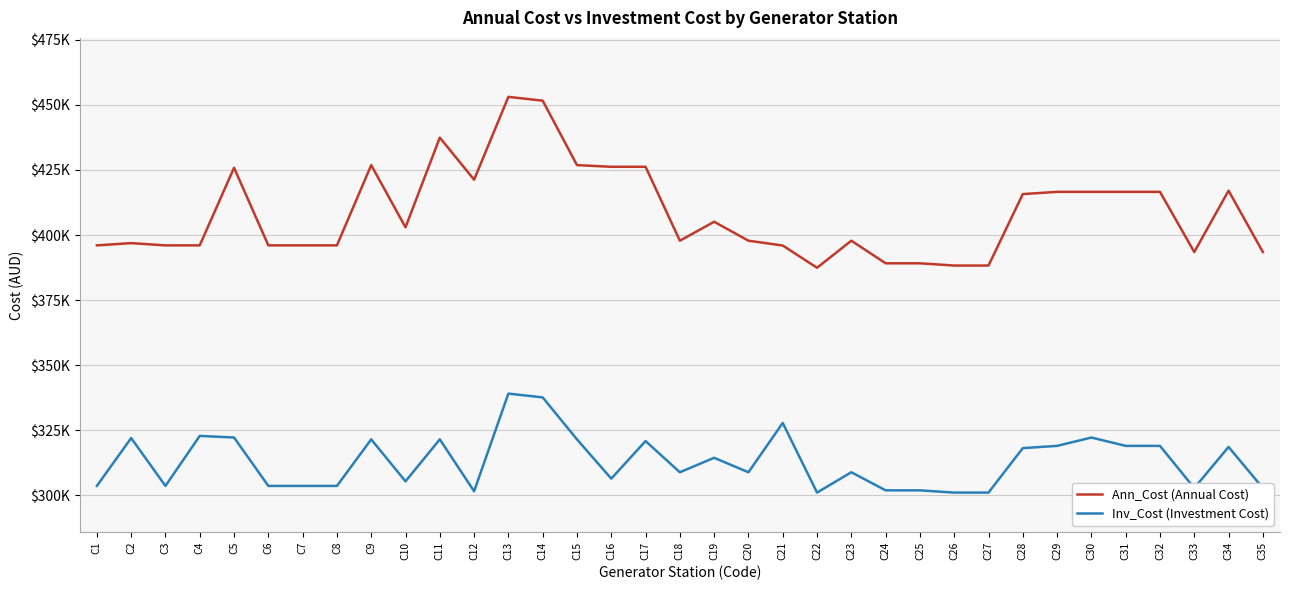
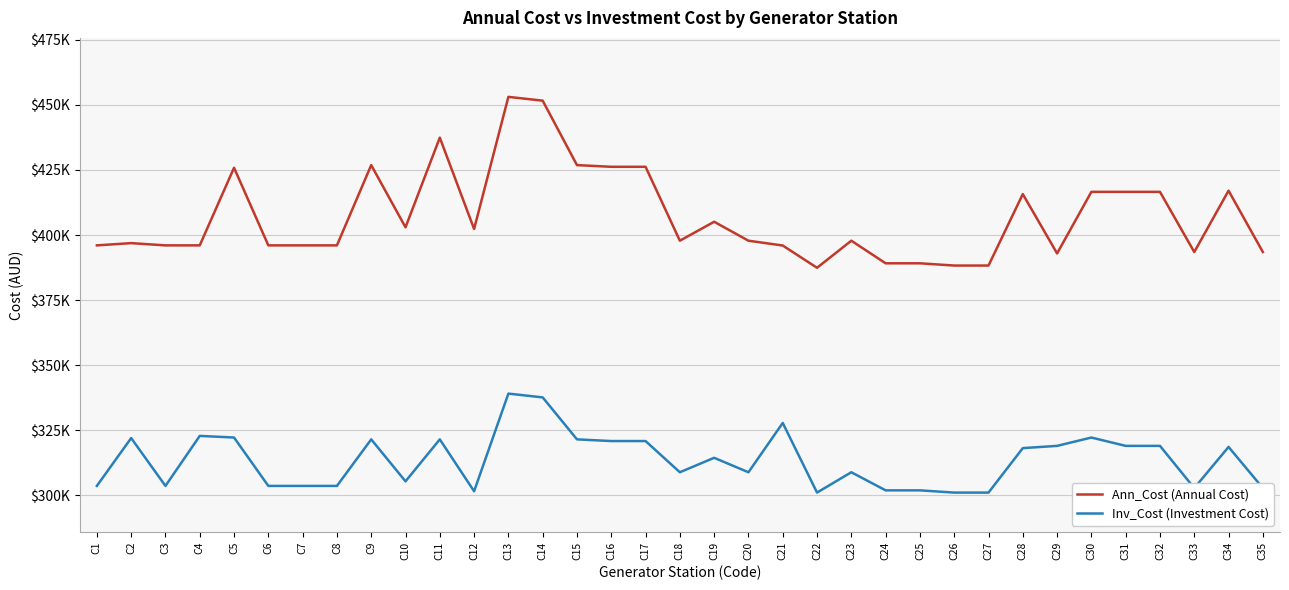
Ann_Cost (Annual Cost), C12: $421000 -> $402000
Inv_Cost (Investment Cost), C16: $306000 -> $321000
Ann_Cost (Annual Cost), C29: $417000 -> $393000
